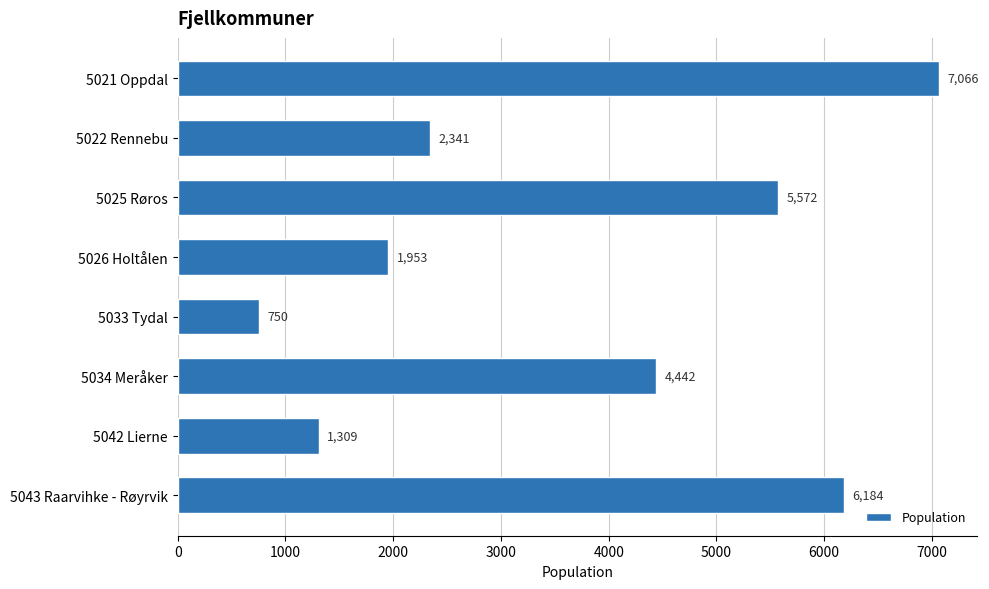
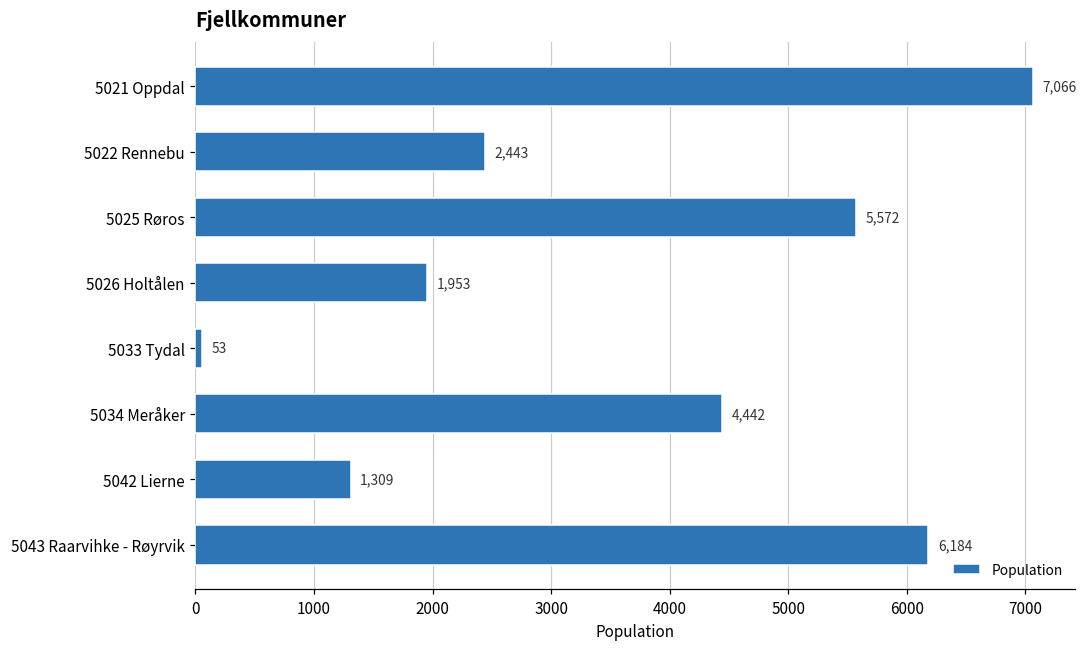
5022 Rennebu: 2,341 -> 2,443
5033 Tydal: 750 -> 53
